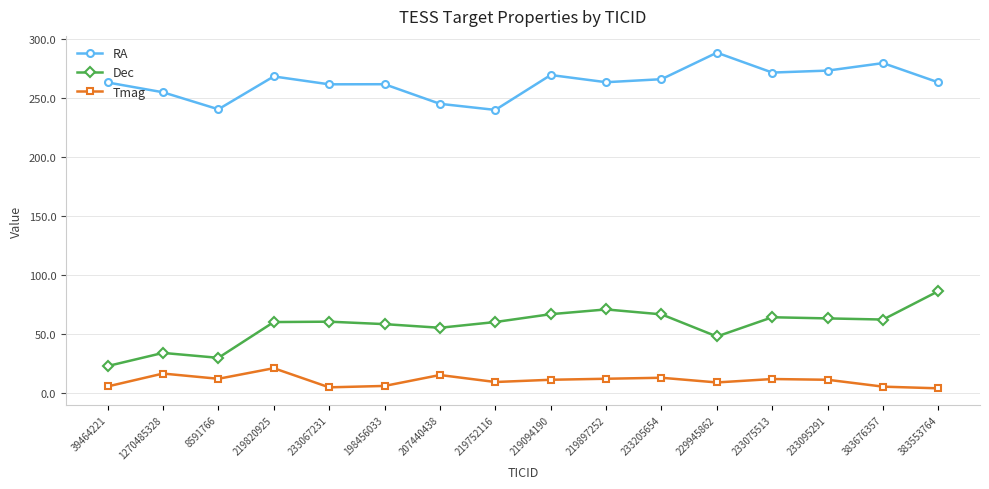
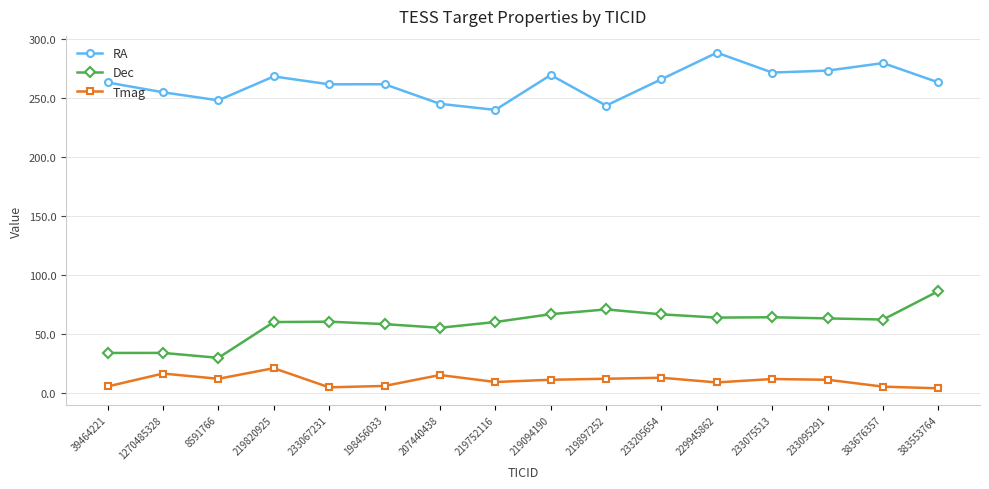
Dec, 39464221: 23 -> 34
RA, 8591766: 240 -> 248
RA, 219897252: 263 -> 243
Dec, 229945862: 48 -> 64
